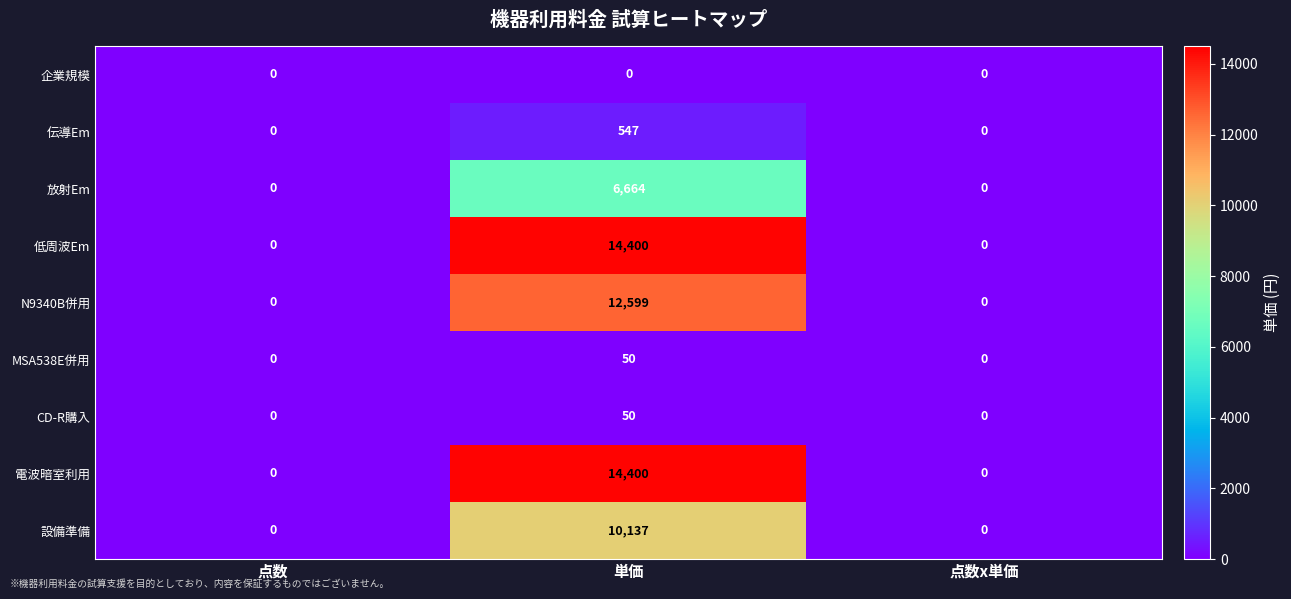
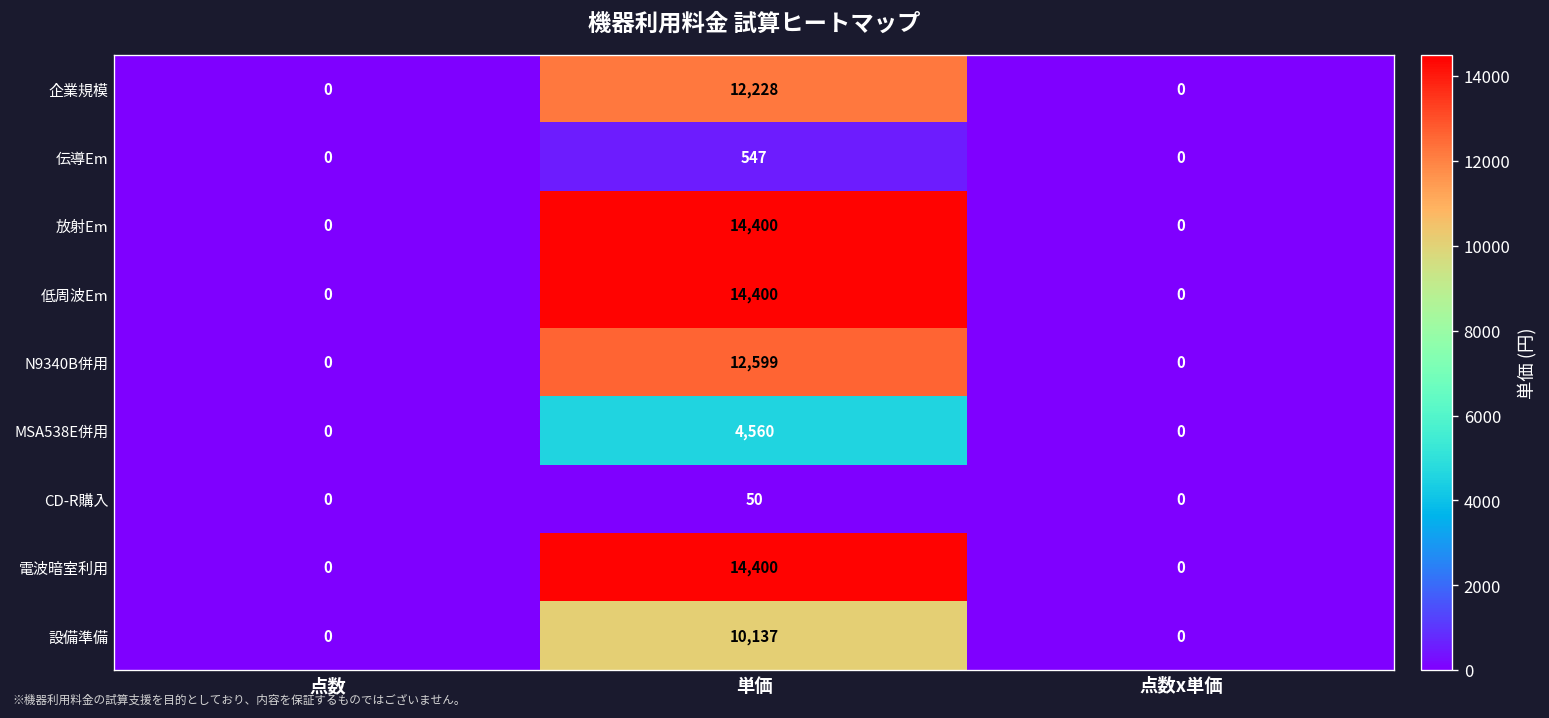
企業規模, 単価: 0 -> 12,228
放射Em, 単価: 6,664 -> 14,400
MSA538E併用, 単価: 50 -> 4,560
